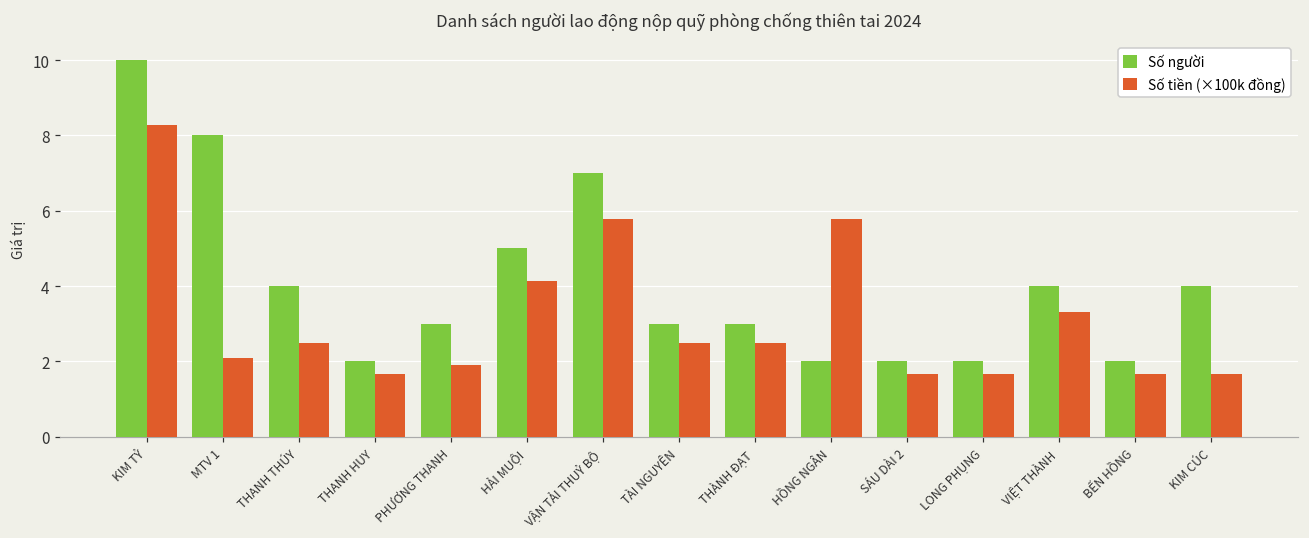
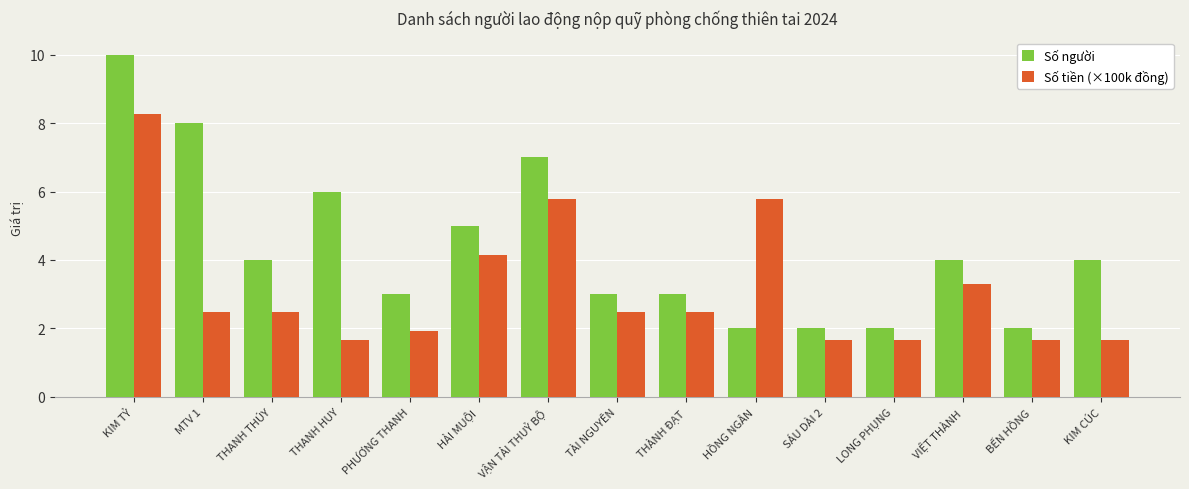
Số tiền (×100k đồng), MTV 1: 2.1 -> 2.5
Số người, THANH HUY: 2 -> 6
